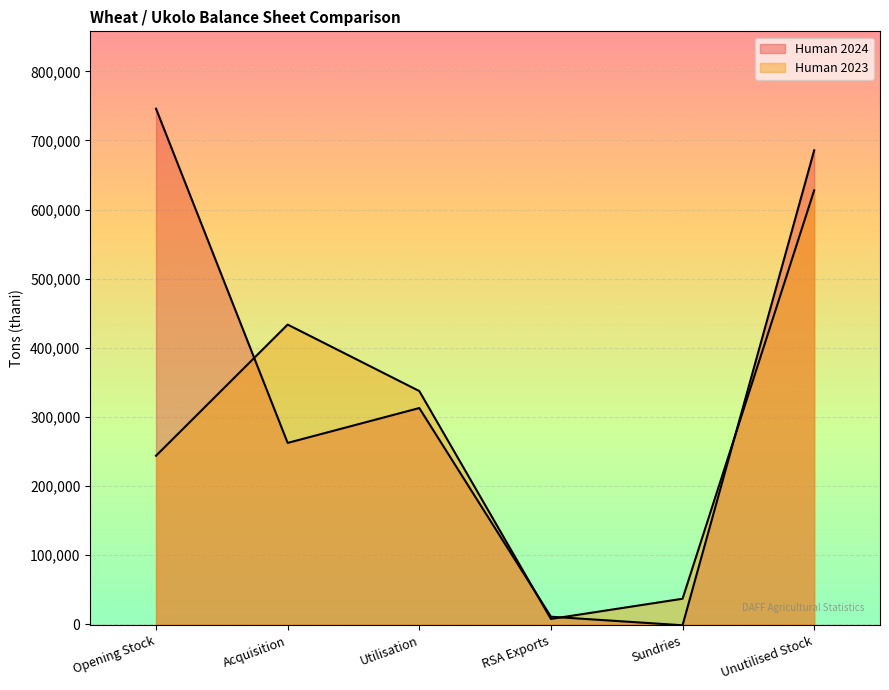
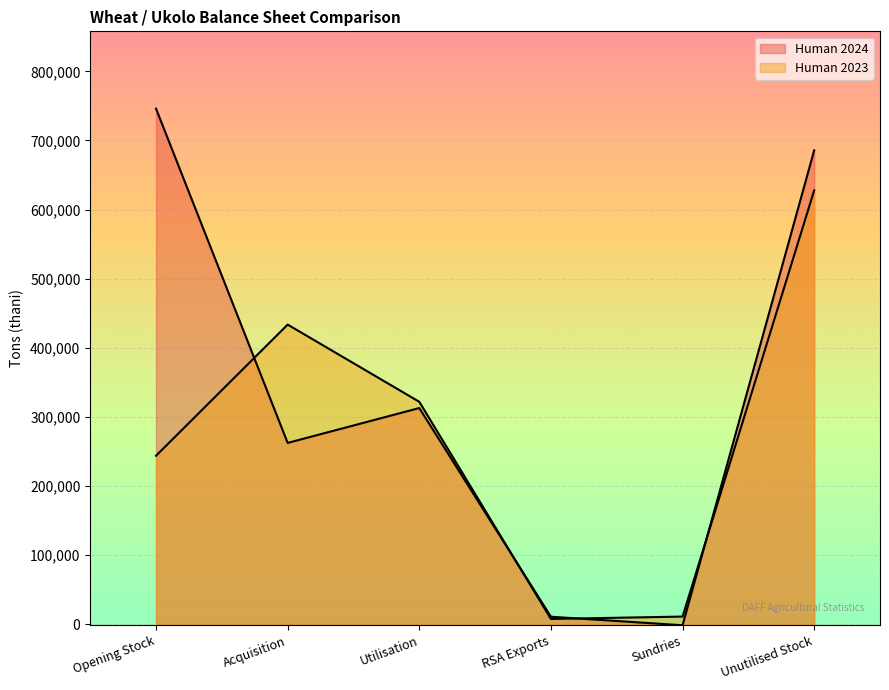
Human 2023, Utilisation: 340,000 -> 320,000
Human 2023, Sundries: 40,000 -> 10,000
